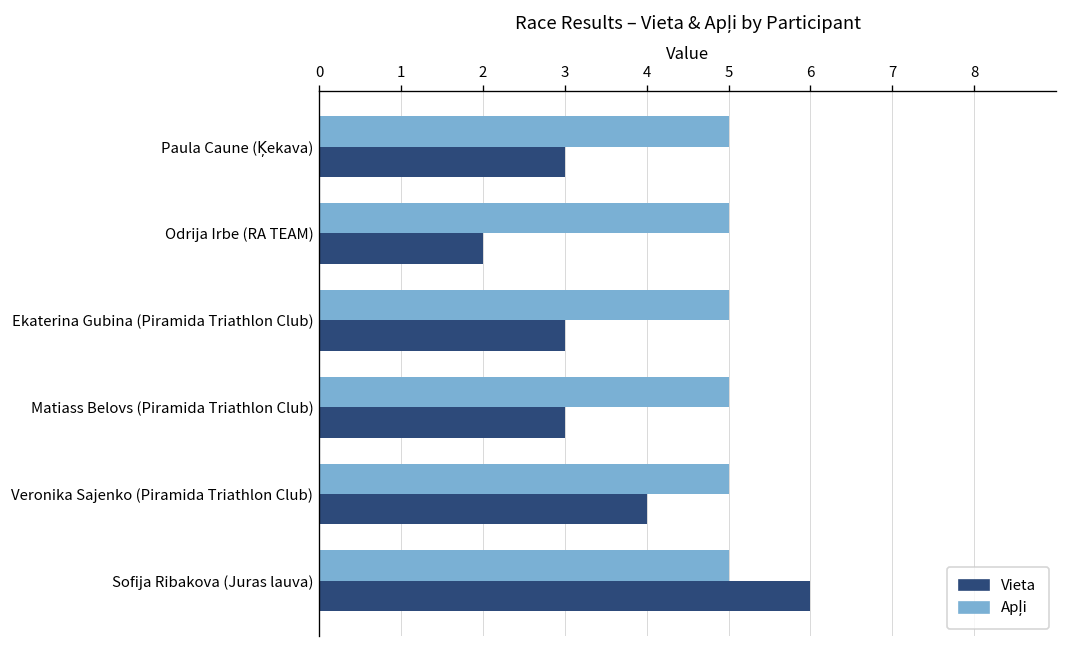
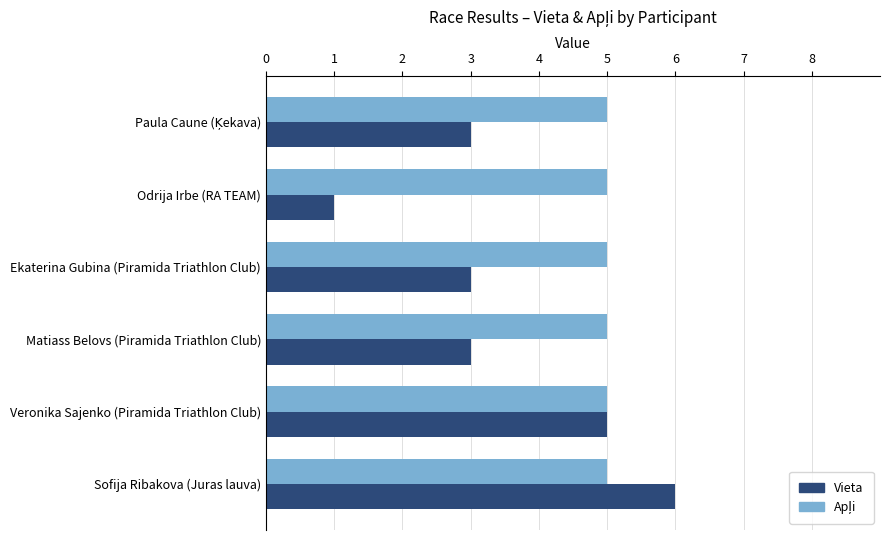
Vieta, Odrija Irbe (RA TEAM): 2 -> 1
Vieta, Veronika Sajenko (Piramida Triathlon Club): 4 -> 5
